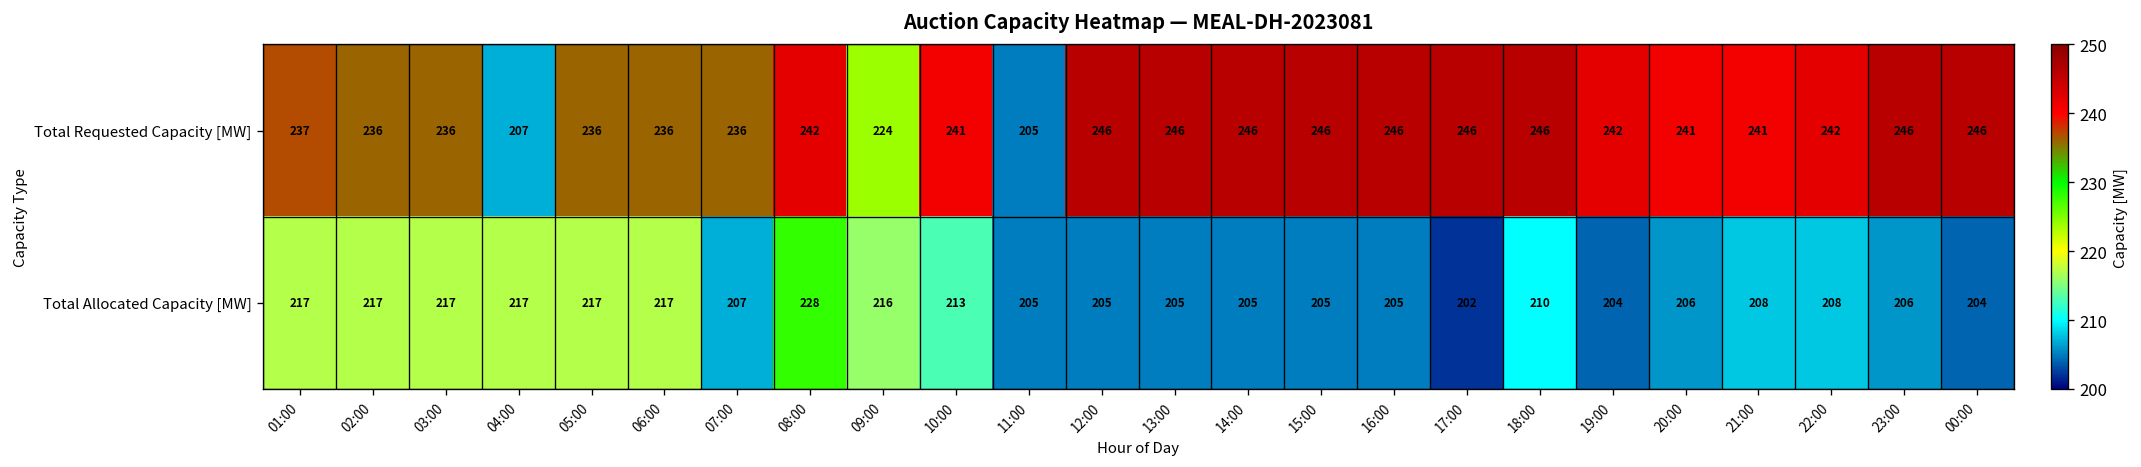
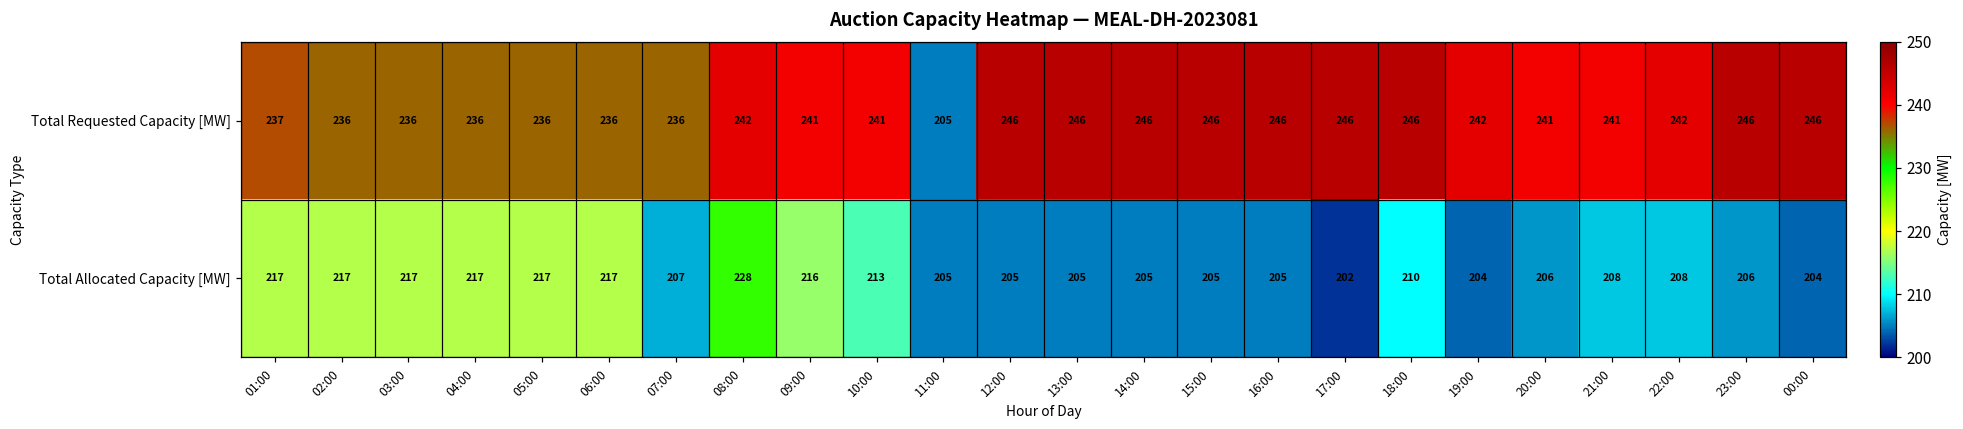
Total Requested Capacity [MW], 04:00: 207 -> 236
Total Requested Capacity [MW], 09:00: 224 -> 241
